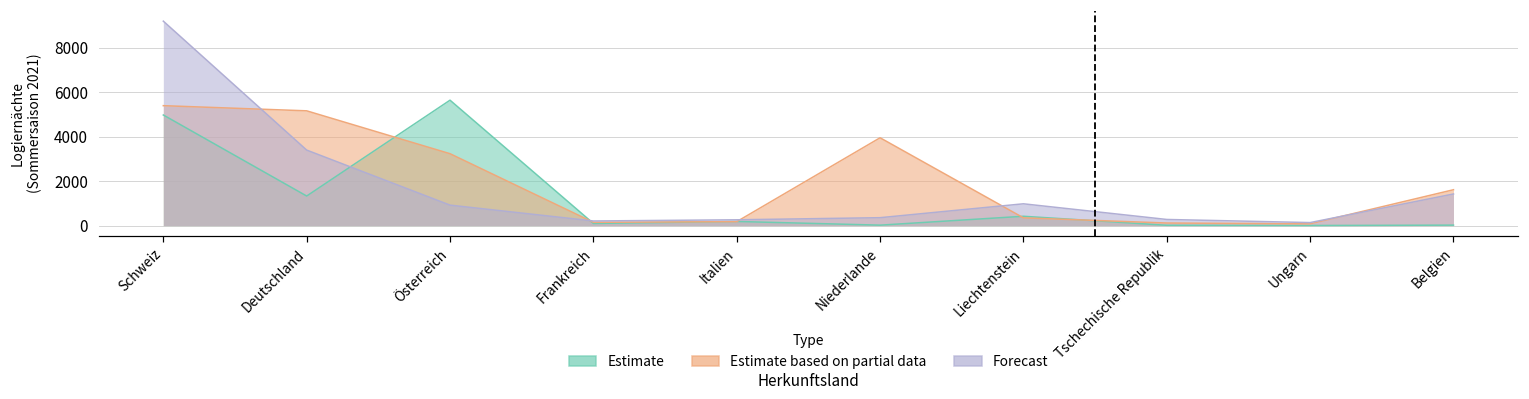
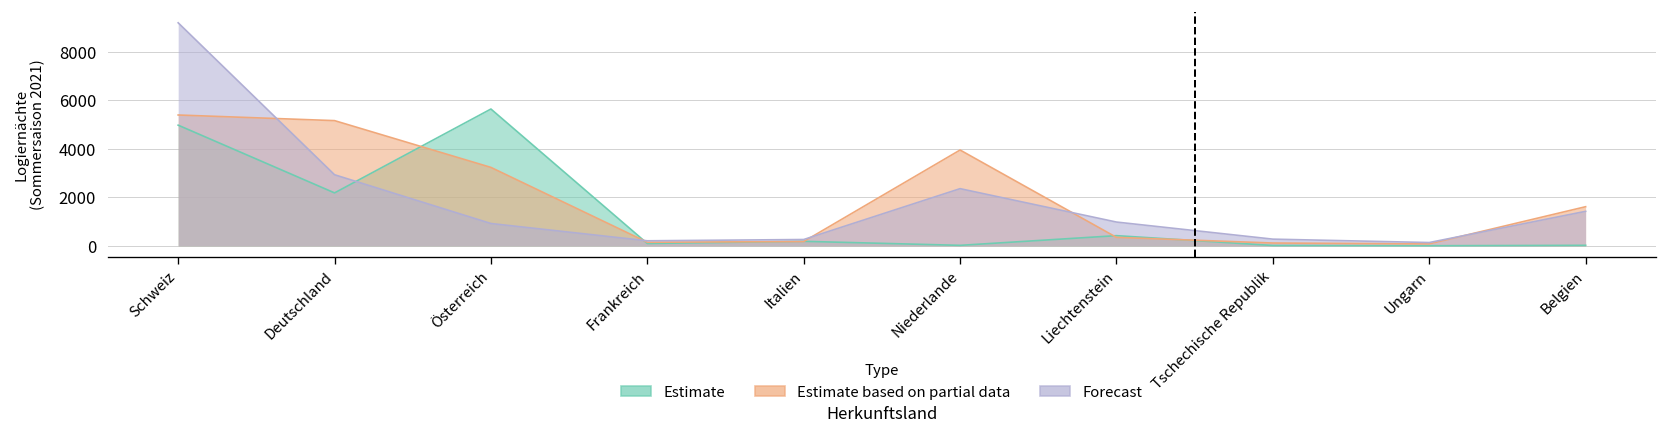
Estimate, Deutschland: 1300 -> 2200
Forecast, Deutschland: 3400 -> 2900
Forecast, Niederlande: 400 -> 2400
